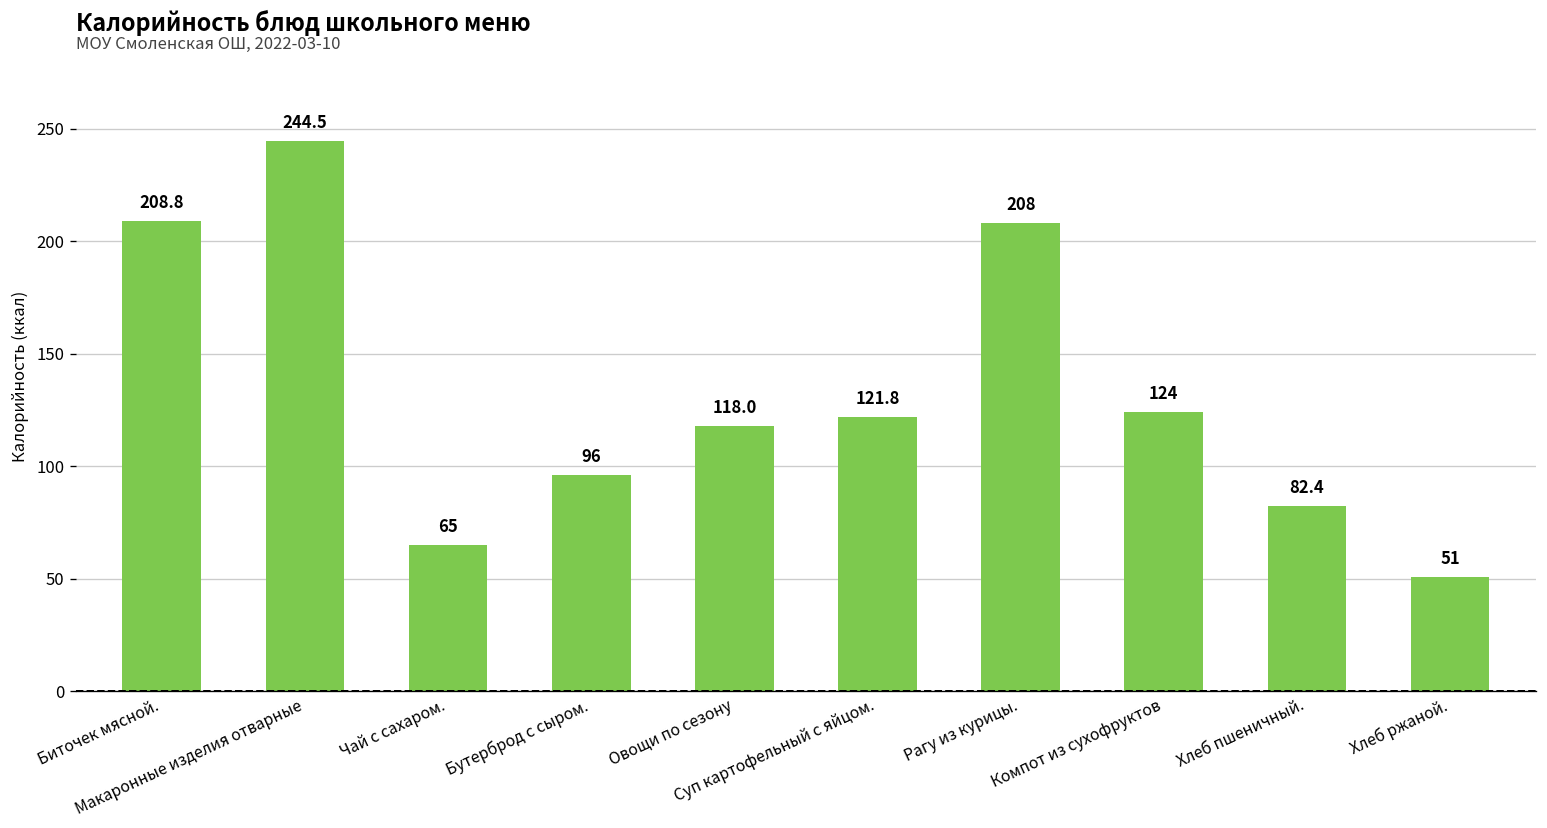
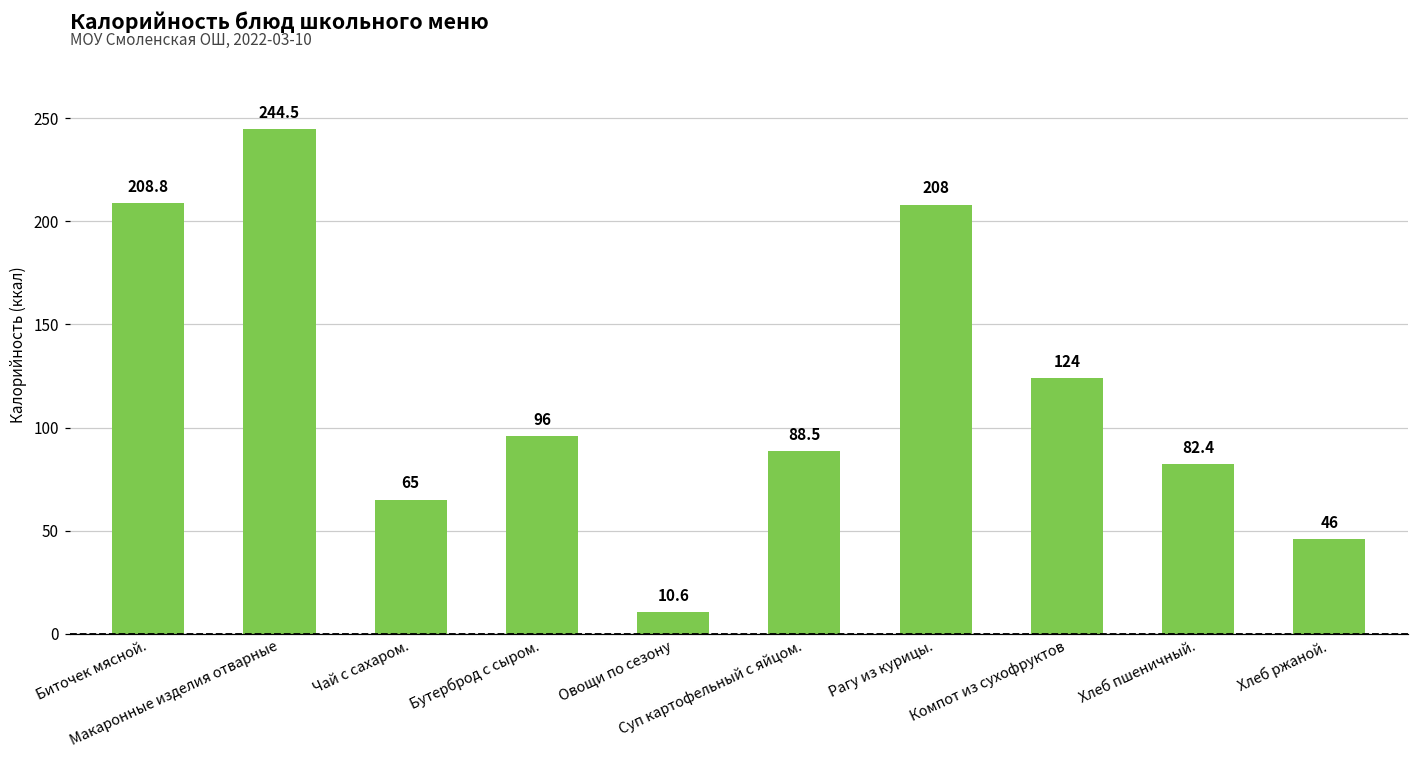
Овощи по сезону: 118.0 -> 10.6
Суп картофельный с яйцом.: 121.8 -> 88.5
Хлеб ржаной.: 51 -> 46
